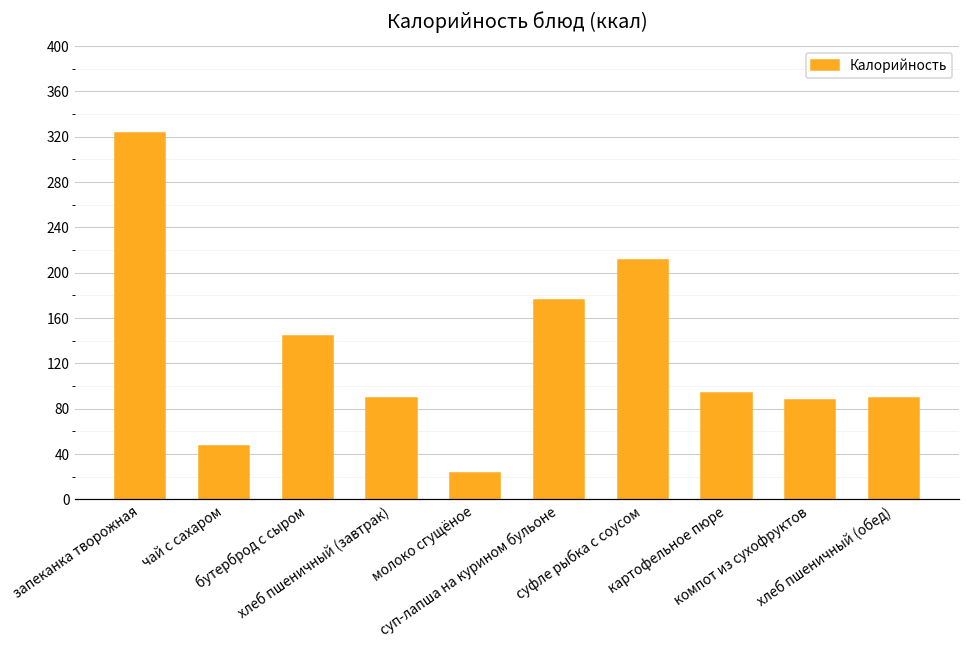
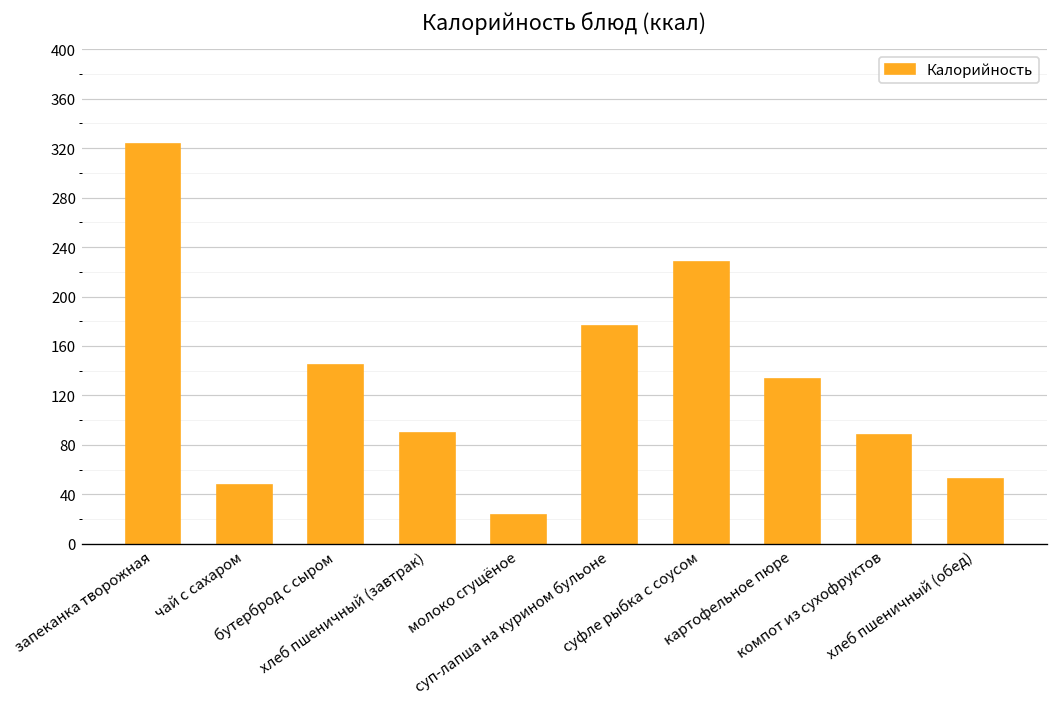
суфле рыбка с соусом: 211 -> 228
картофельное пюре: 94 -> 133
хлеб пшеничный (обед): 90 -> 52
